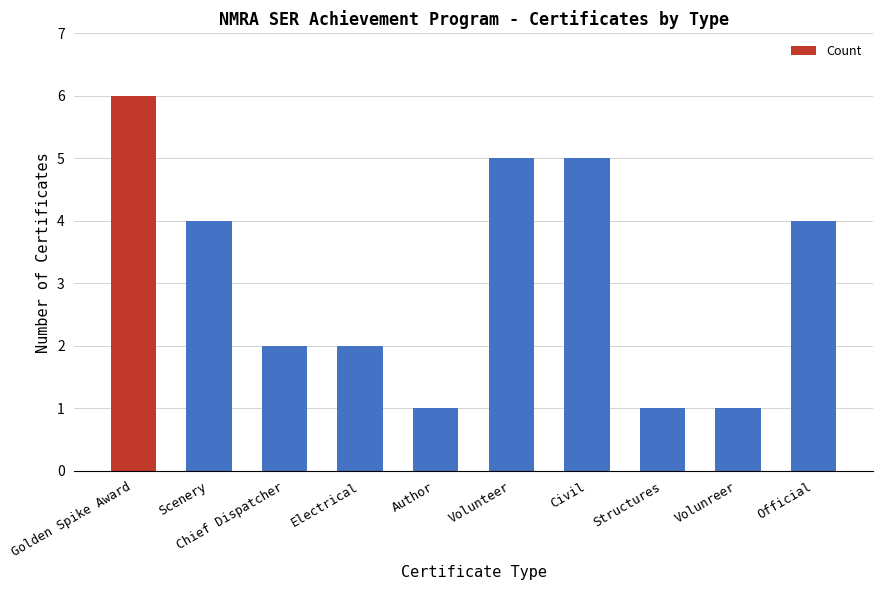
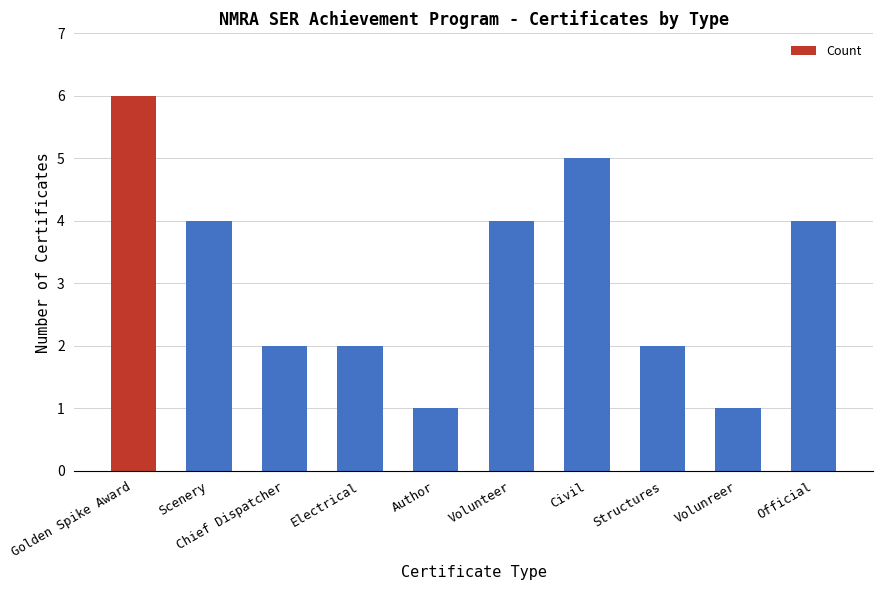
Volunteer: 5 -> 4
Structures: 1 -> 2
